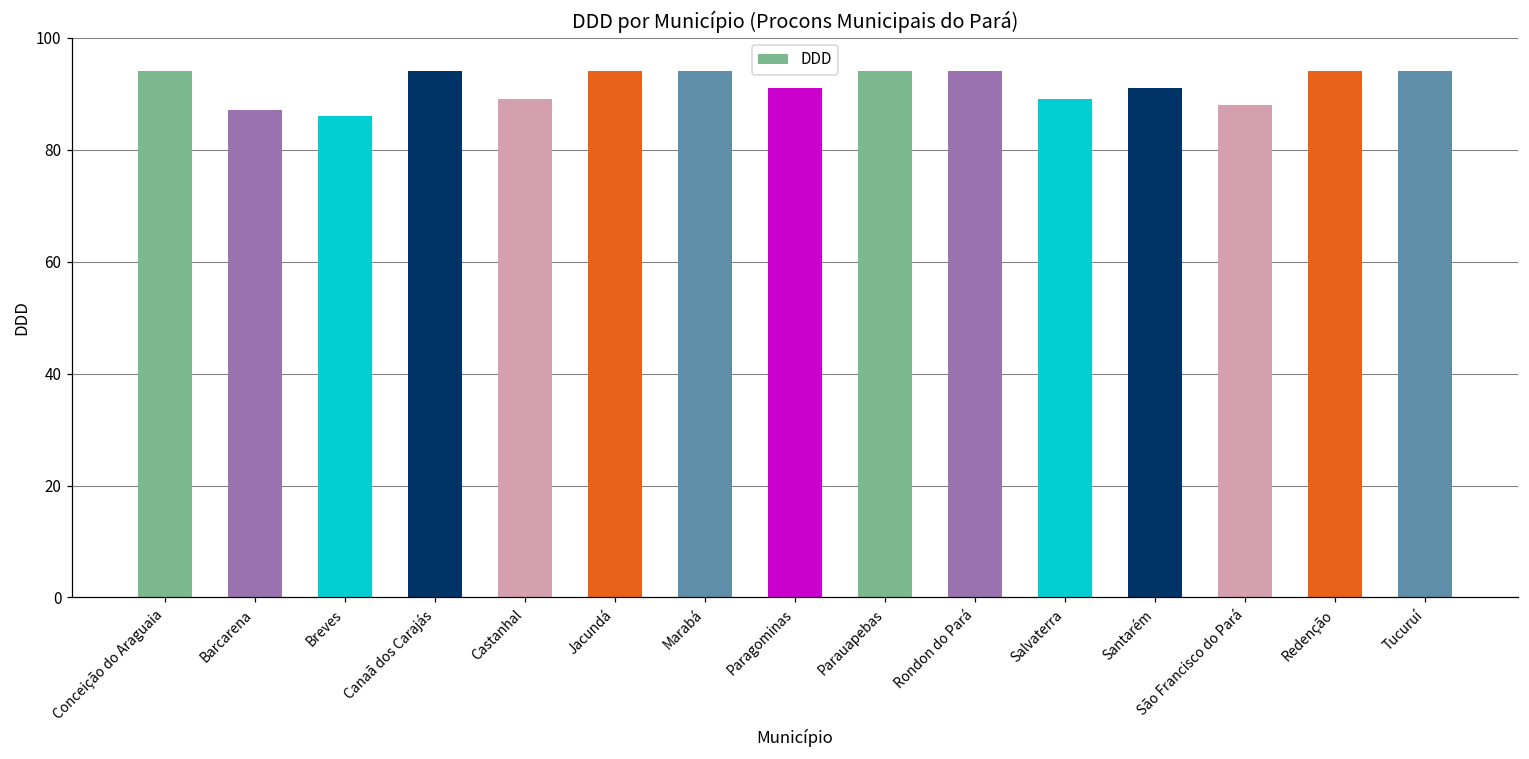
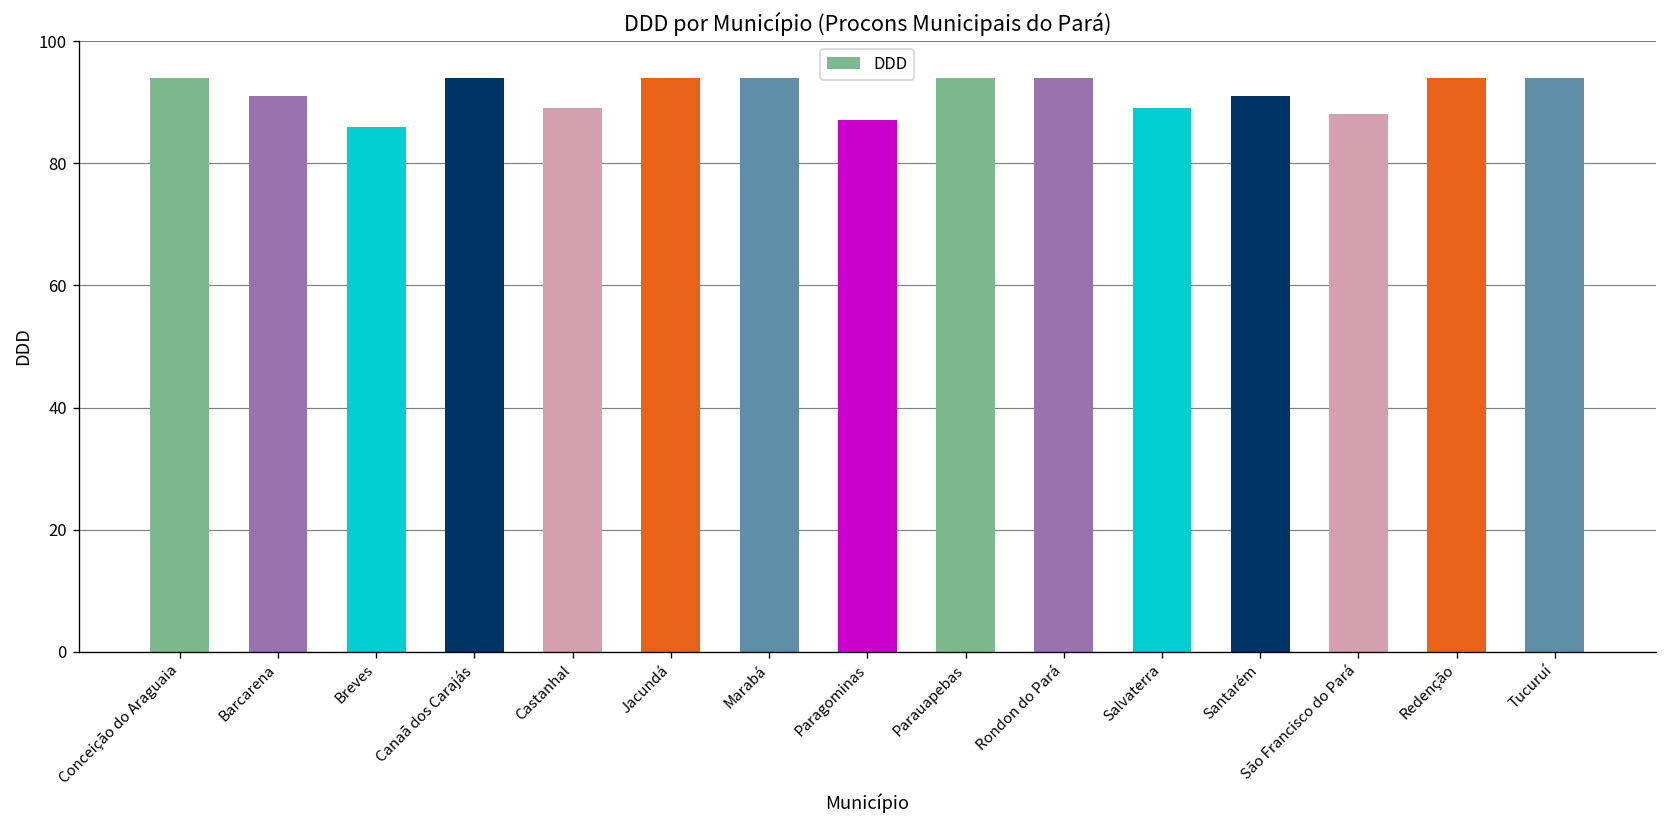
Barcarena: 87 -> 91
Paragominas: 91 -> 87
